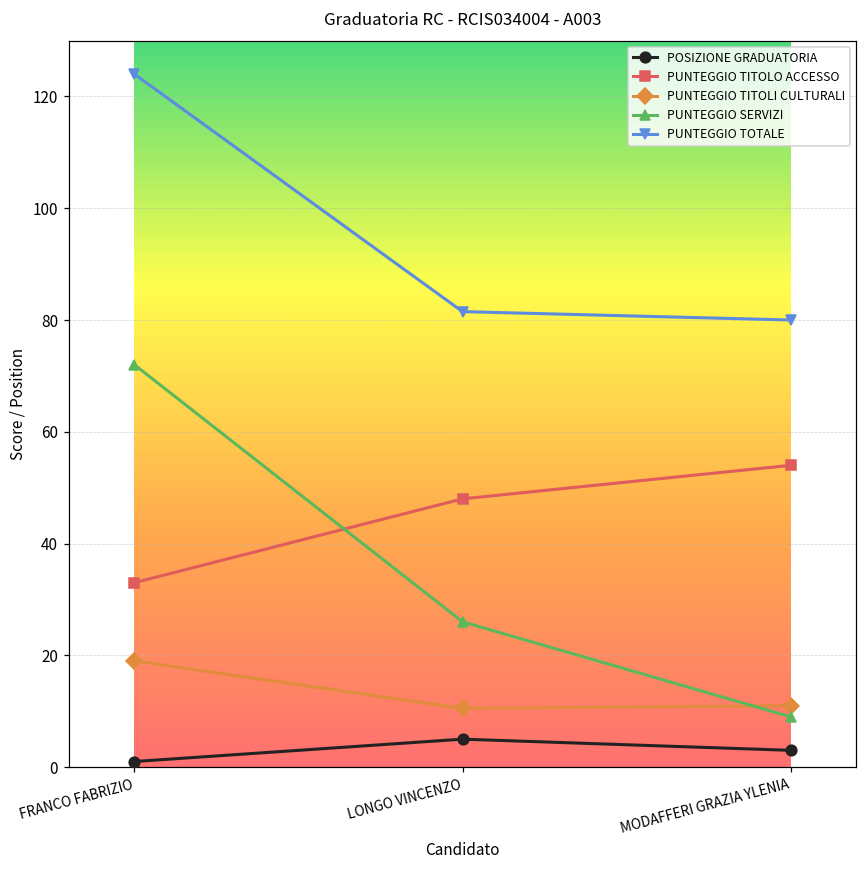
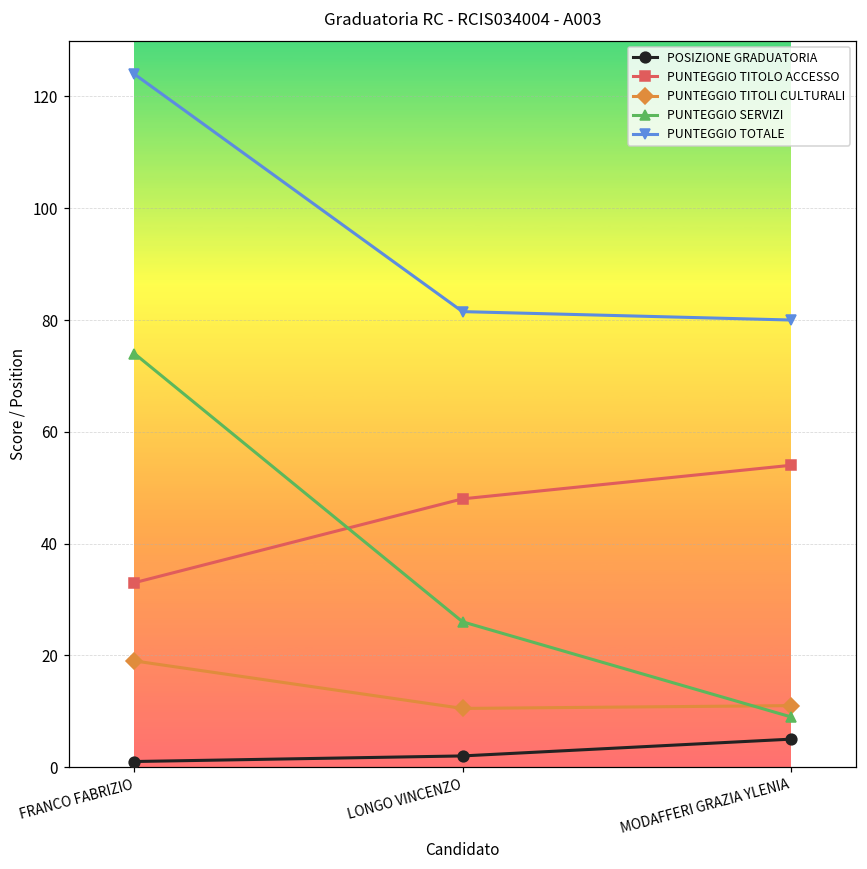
PUNTEGGIO SERVIZI, FRANCO FABRIZIO: 72 -> 74
POSIZIONE GRADUATORIA, LONGO VINCENZO: 5 -> 2
POSIZIONE GRADUATORIA, MODAFFERI GRAZIA YLENIA: 3 -> 5
